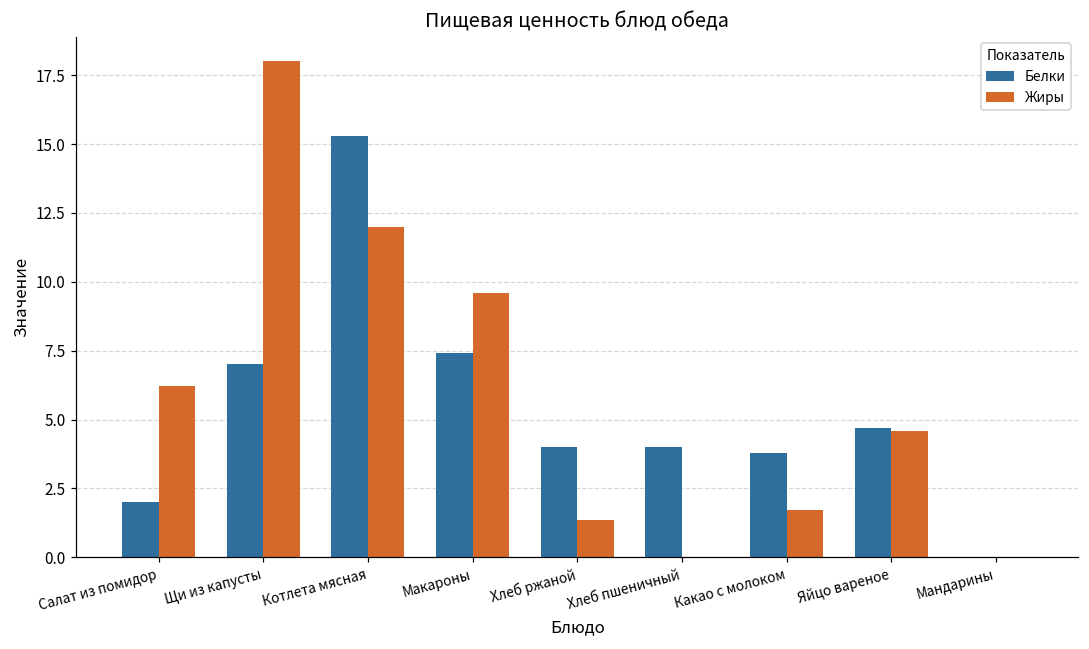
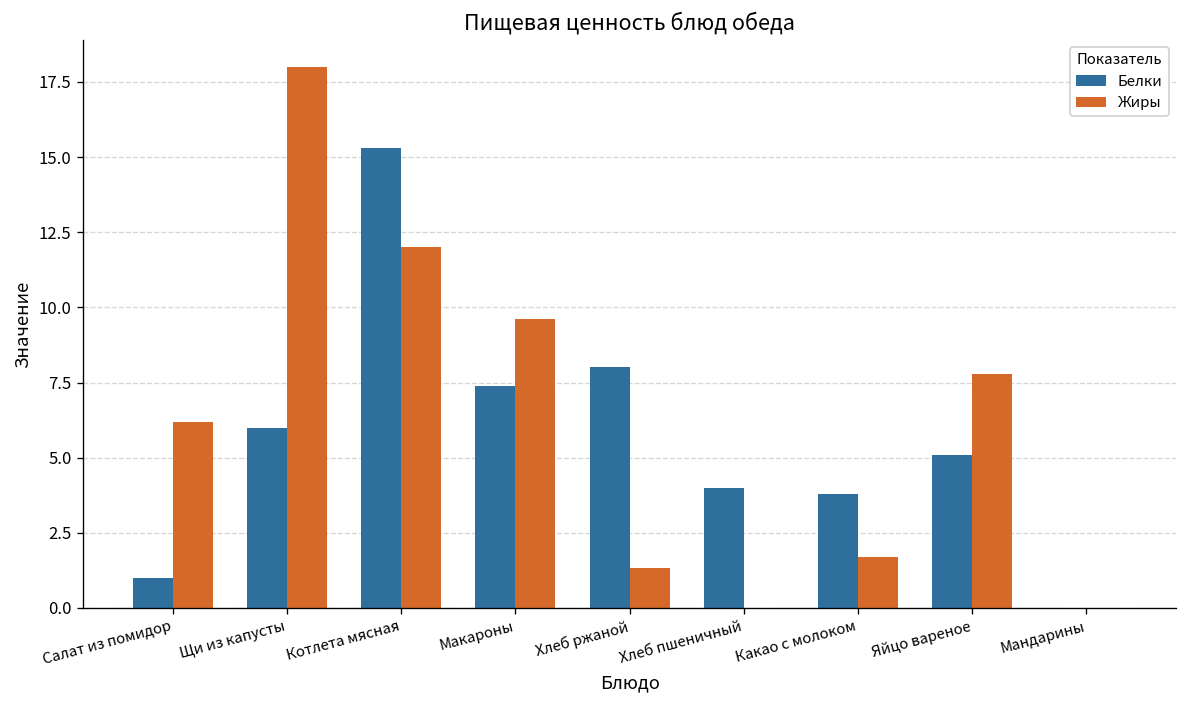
Белки, Салат из помидор: 2 -> 1
Белки, Щи из капусты: 7 -> 6
Белки, Хлеб ржаной: 4 -> 8
Белки, Яйцо вареное: 4.7 -> 5.1
Жиры, Яйцо вареное: 4.6 -> 7.8
